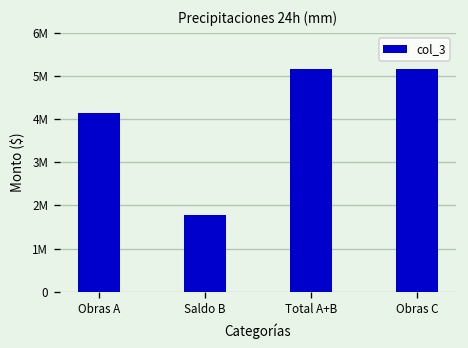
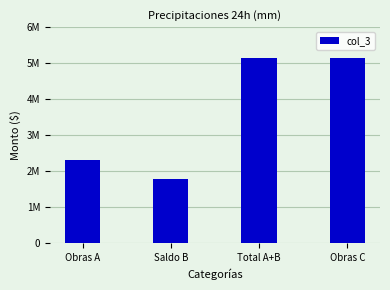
Obras A: 4200000 -> 2300000
